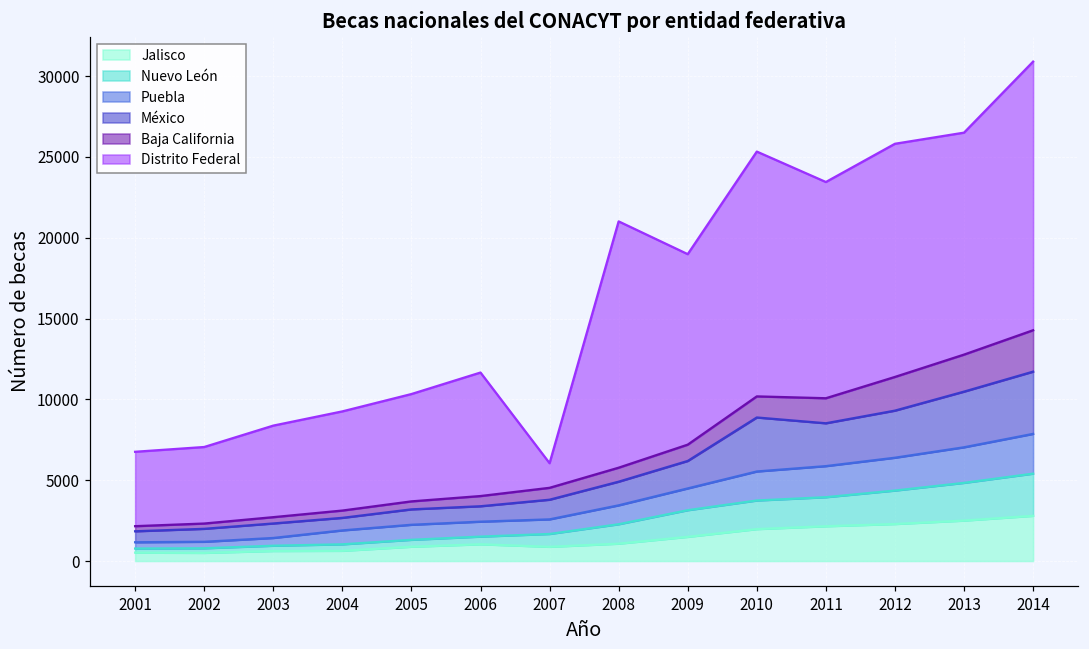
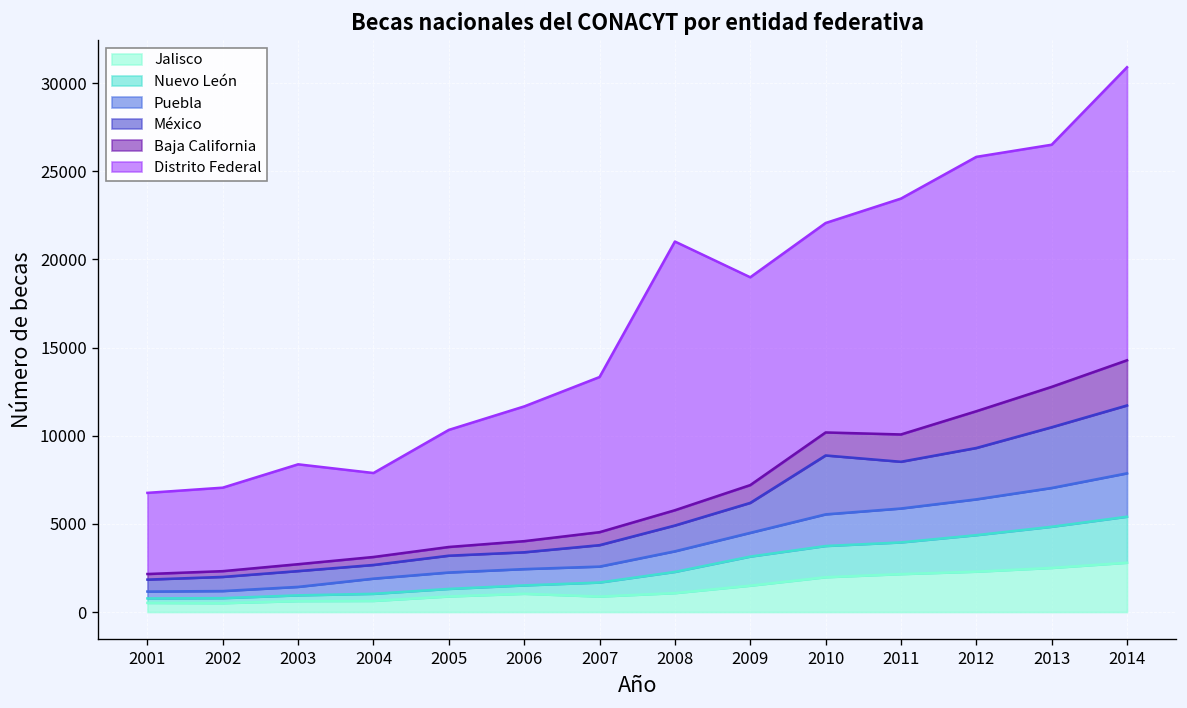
Distrito Federal, 2004: 6100 -> 4800
Distrito Federal, 2007: 1500 -> 8800
Distrito Federal, 2010: 15100 -> 11900
